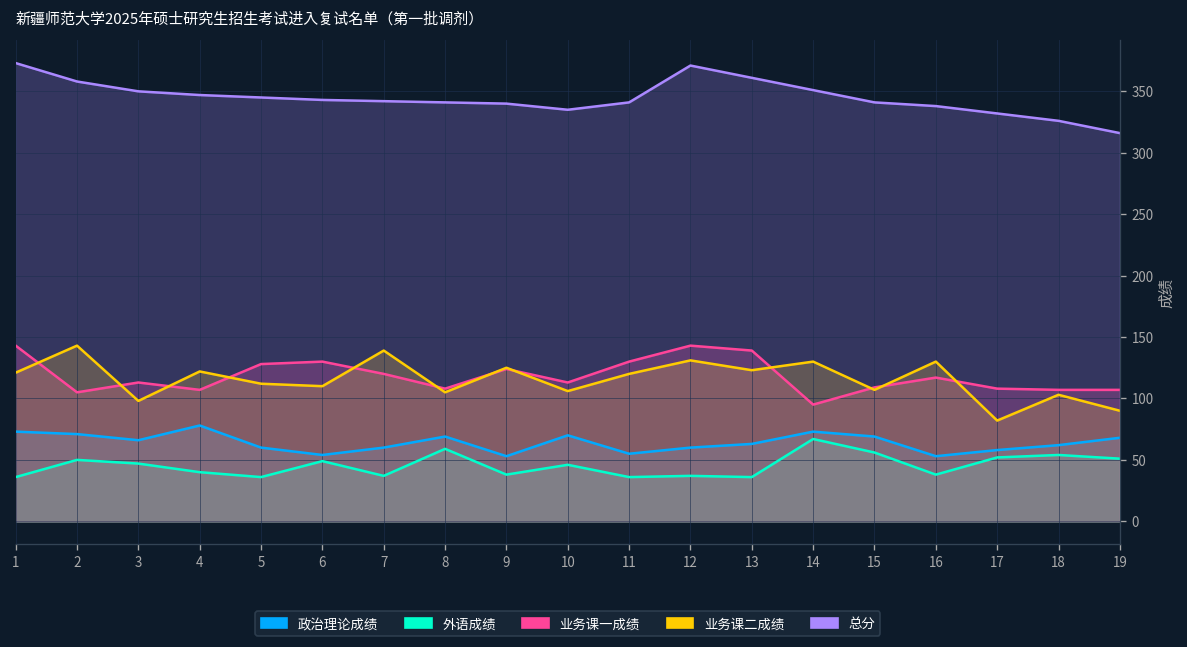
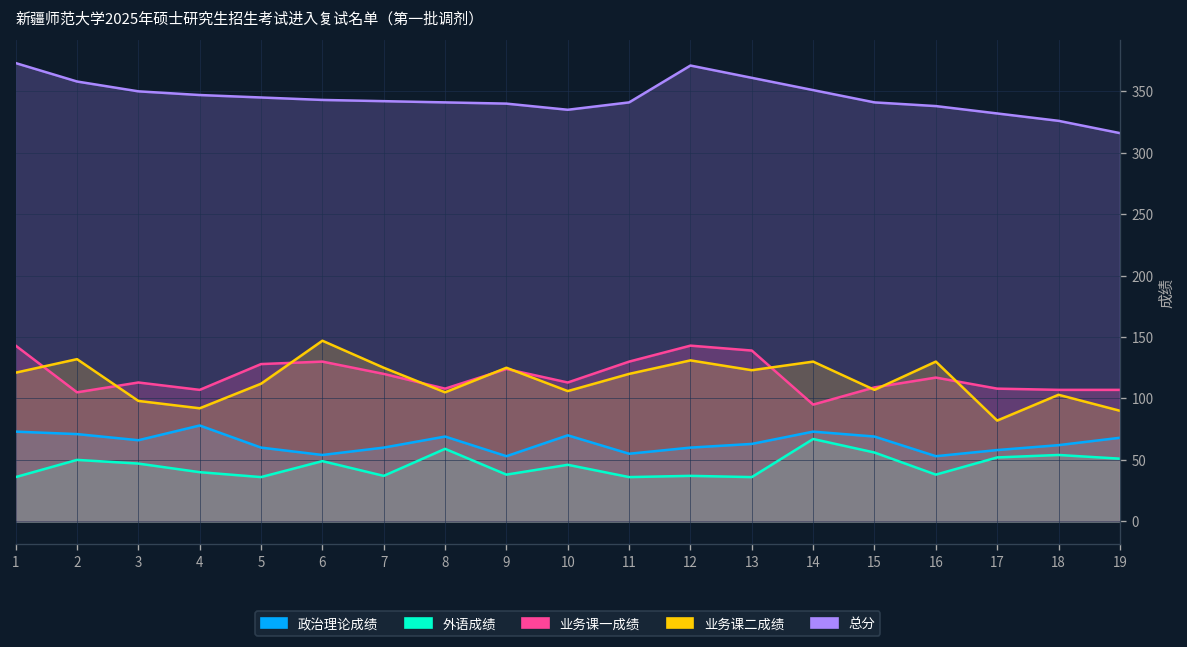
业务课二成绩, 2: 143 -> 132
业务课二成绩, 4: 122 -> 92
业务课二成绩, 6: 110 -> 147
业务课二成绩, 7: 139 -> 125
